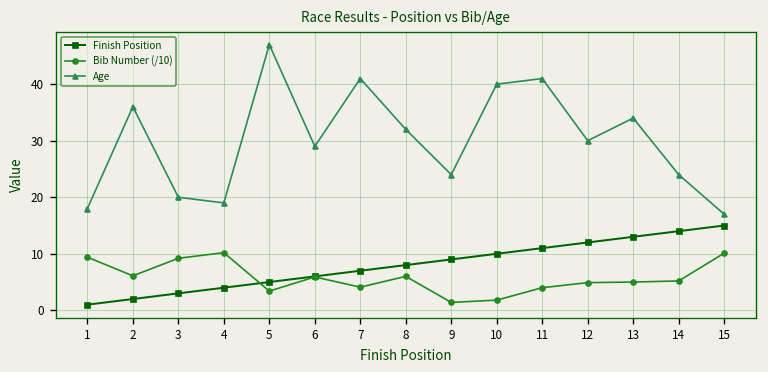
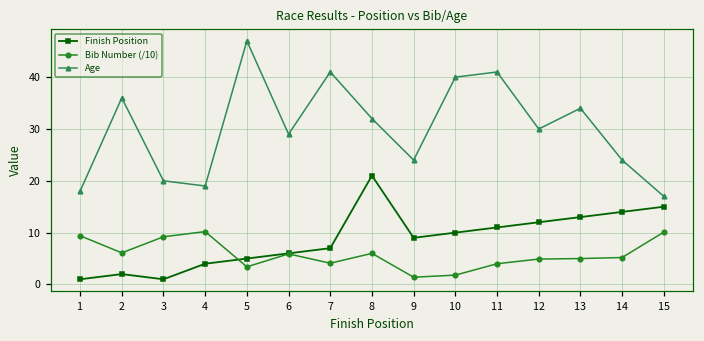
Finish Position, 3: 3 -> 1
Finish Position, 8: 8 -> 21
